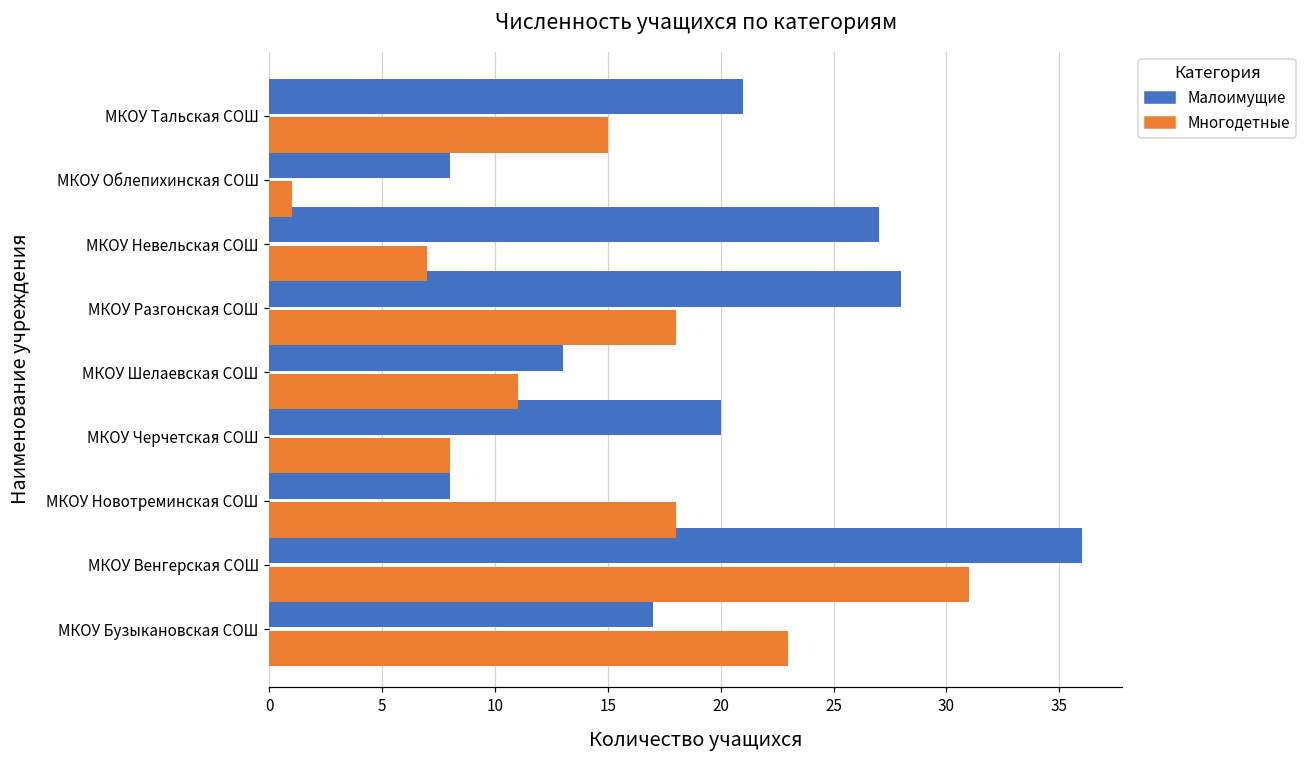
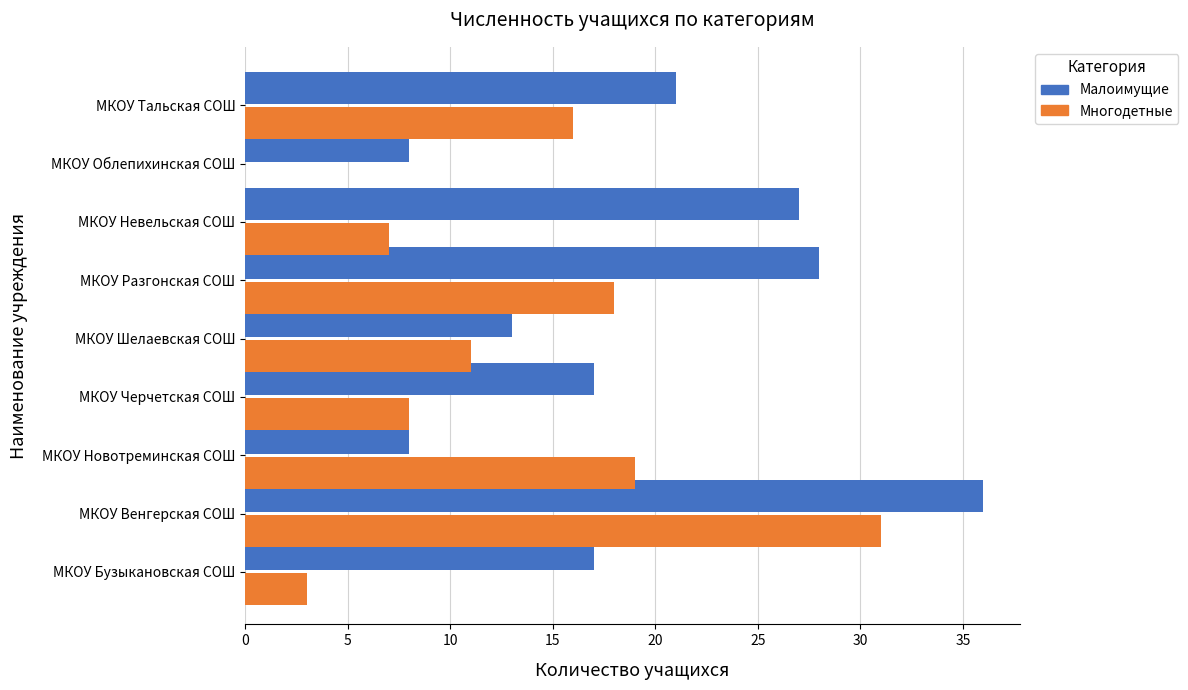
Многодетные, МКОУ Тальская СОШ: 15 -> 16
Многодетные, МКОУ Облепихинская СОШ: 1 -> 0
Малоимущие, МКОУ Черчетская СОШ: 20 -> 17
Многодетные, МКОУ Новотреминская СОШ: 18 -> 19
Многодетные, МКОУ Бузыкановская СОШ: 23 -> 3
